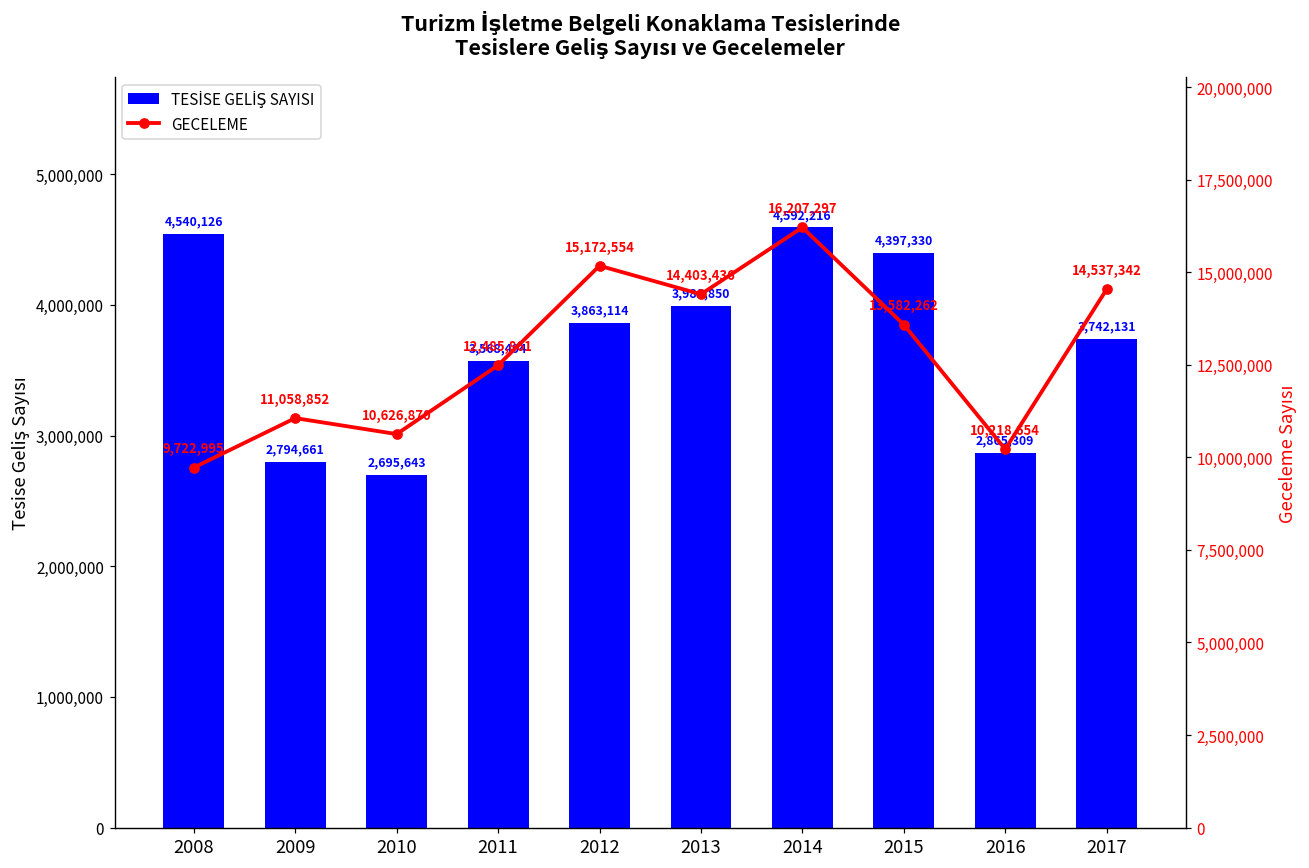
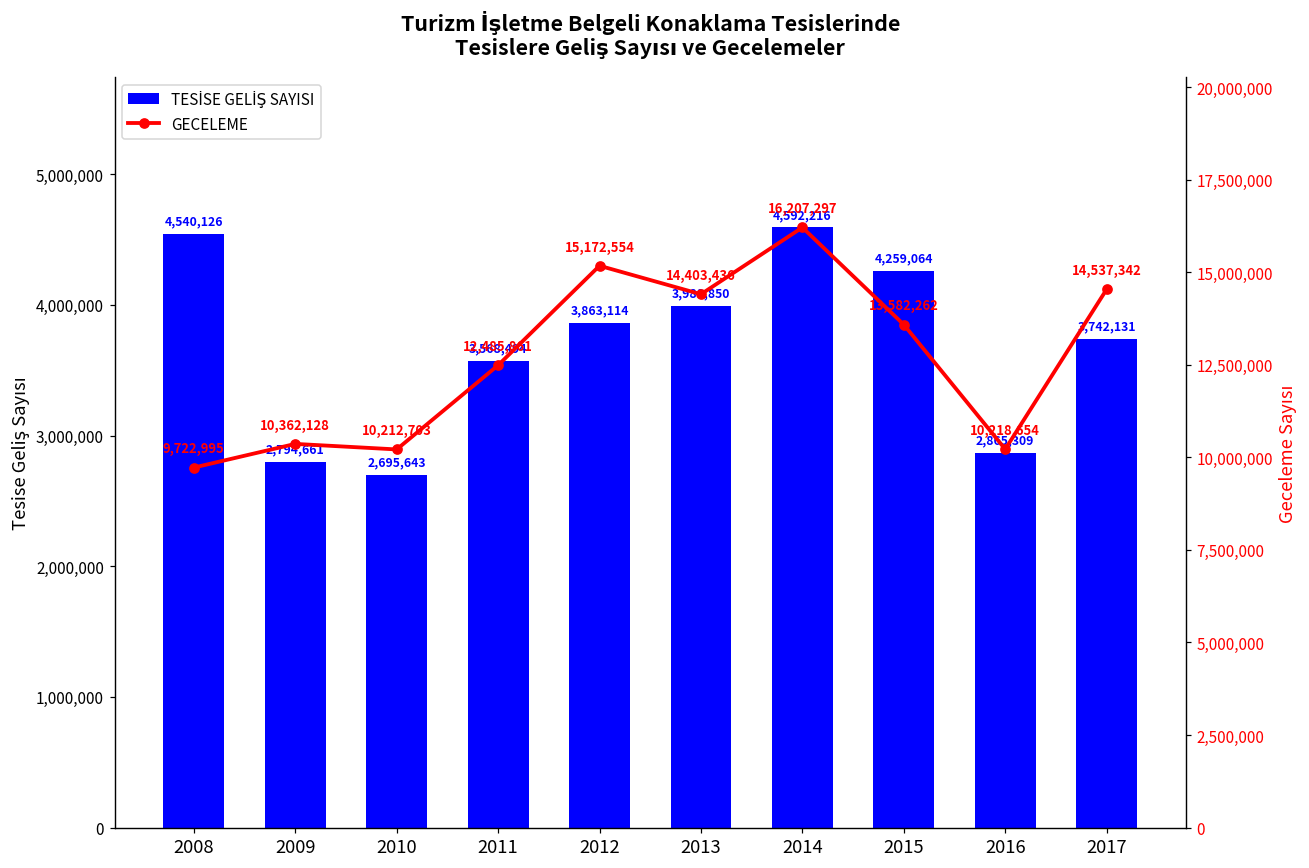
TESİSE GELİŞ SAYISI, 2015: 4,397,330 -> 4,259,064
GECELEME, 2009: 11,058,852 -> 10,362,128
GECELEME, 2010: 10,626,870 -> 10,212,703
